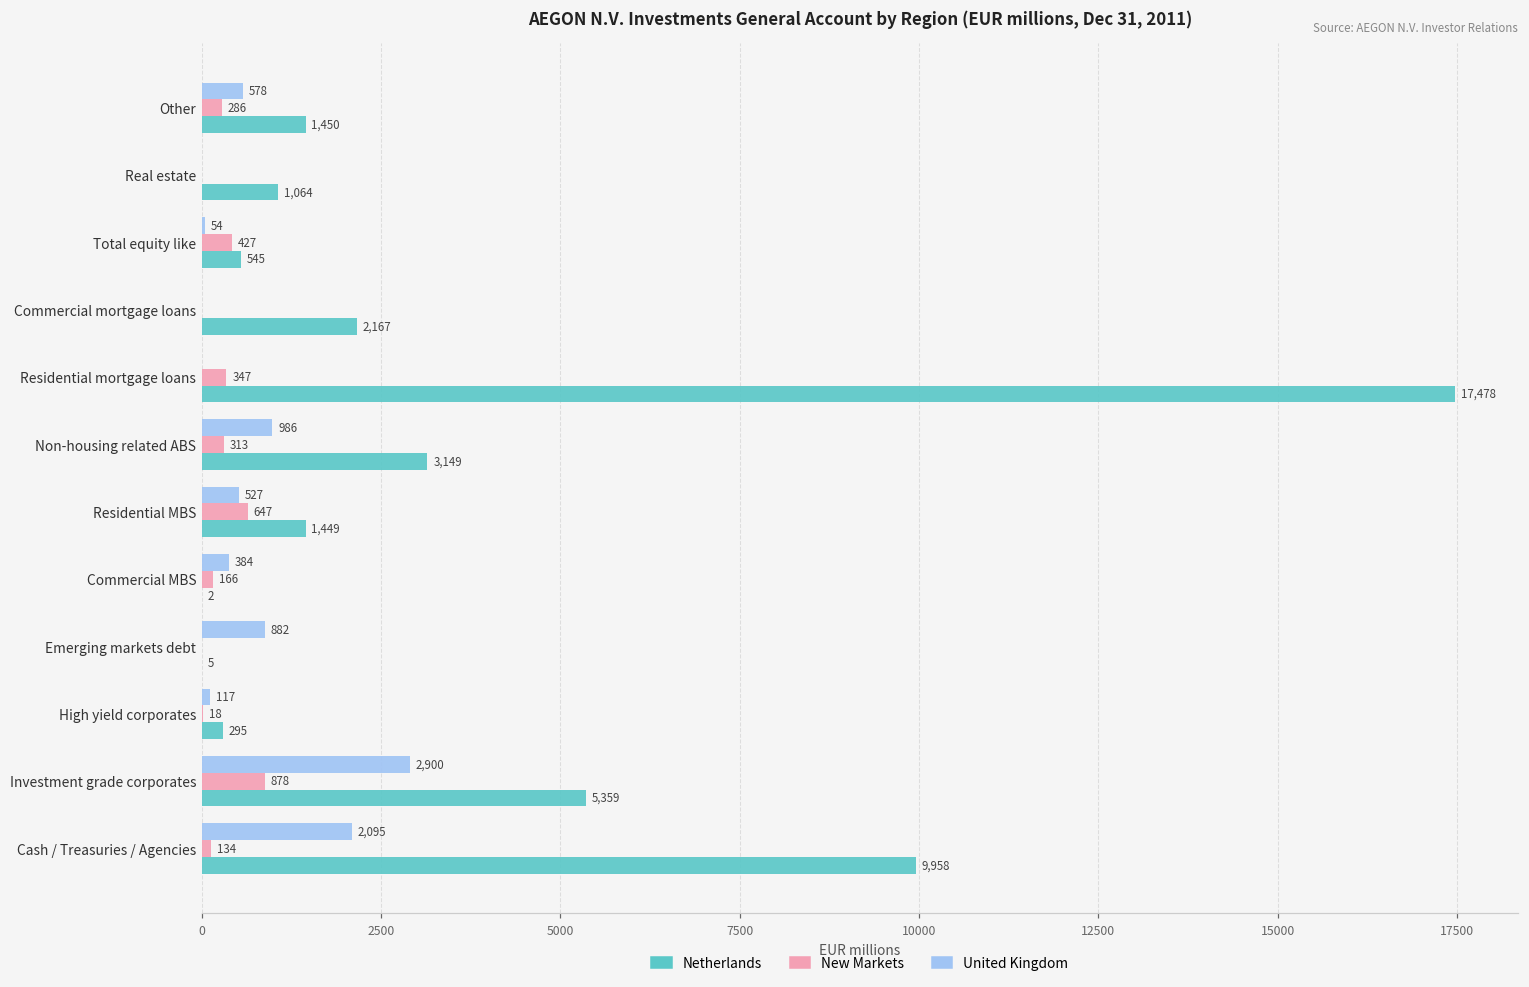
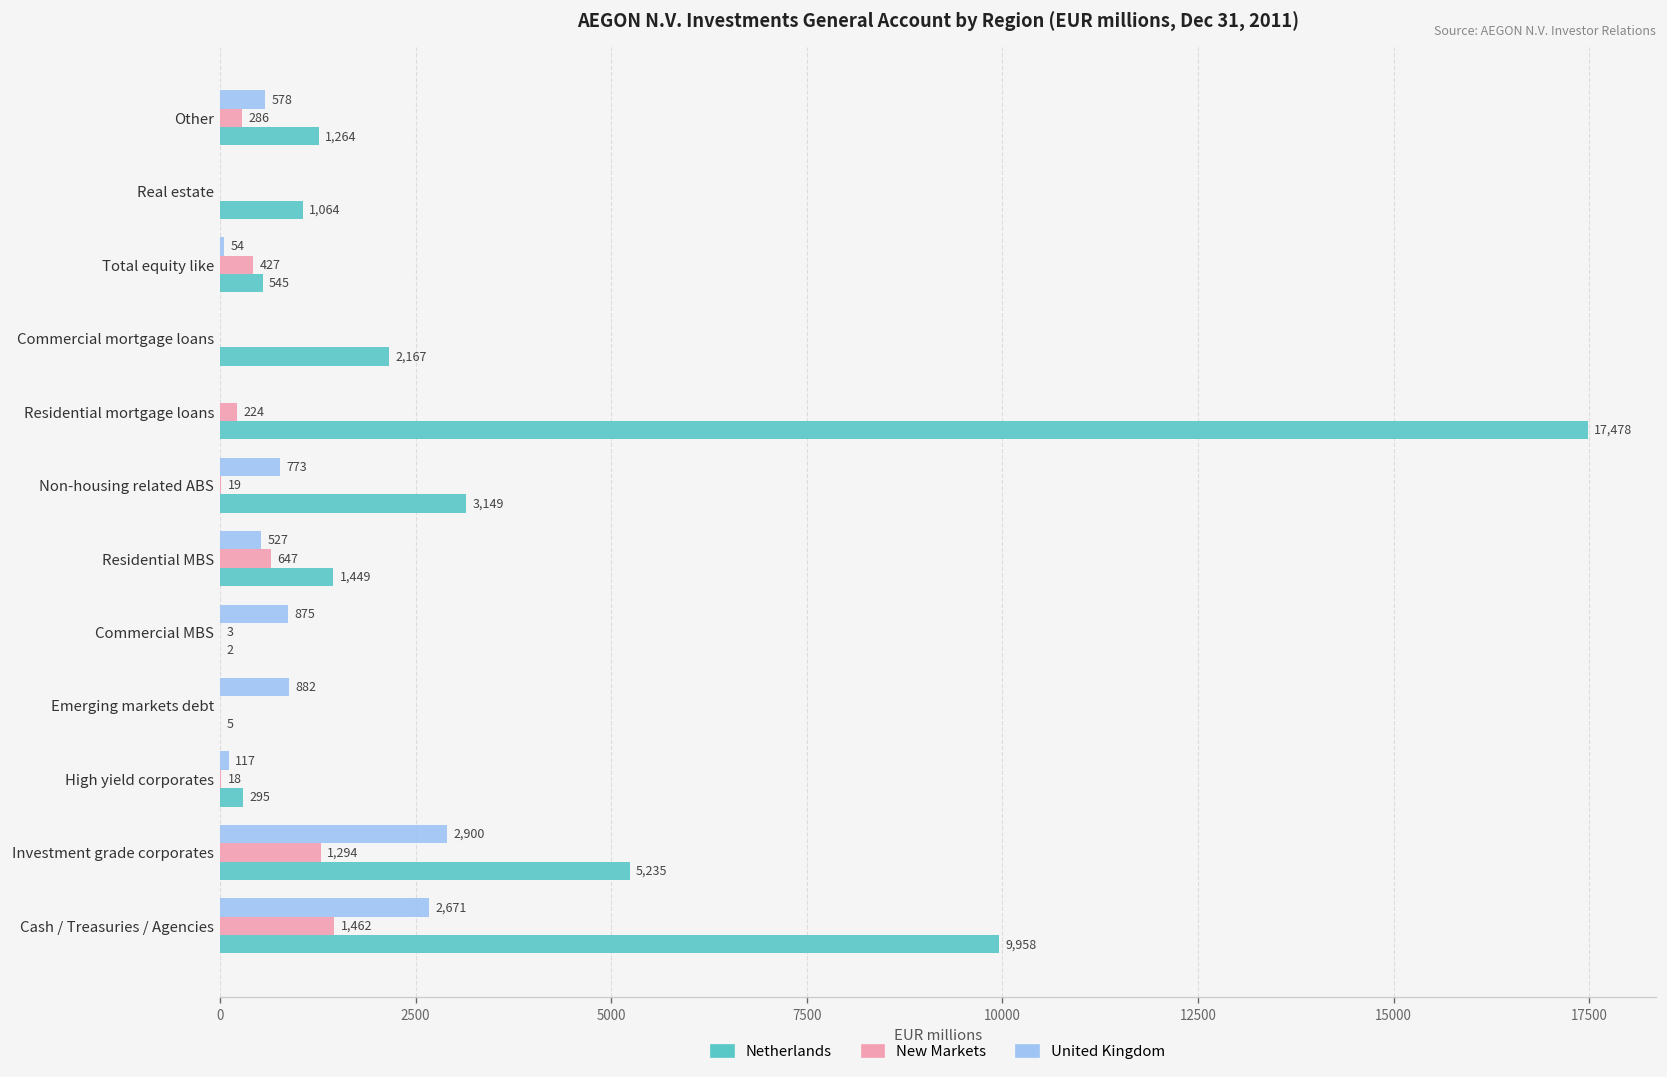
Netherlands, Other: 1,450 -> 1,264
New Markets, Residential mortgage loans: 347 -> 224
United Kingdom, Non-housing related ABS: 986 -> 773
New Markets, Non-housing related ABS: 313 -> 19
United Kingdom, Commercial MBS: 384 -> 875
New Markets, Commercial MBS: 166 -> 3
New Markets, Investment grade corporates: 878 -> 1,294
Netherlands, Investment grade corporates: 5,359 -> 5,235
United Kingdom, Cash / Treasuries / Agencies: 2,095 -> 2,671
New Markets, Cash / Treasuries / Agencies: 134 -> 1,462
